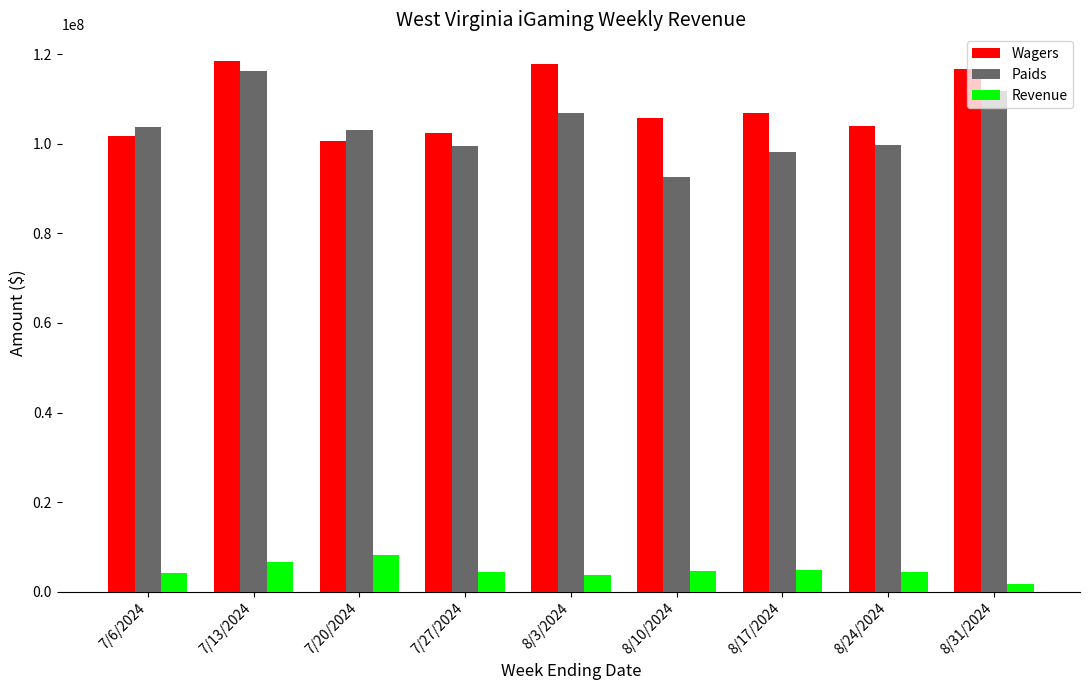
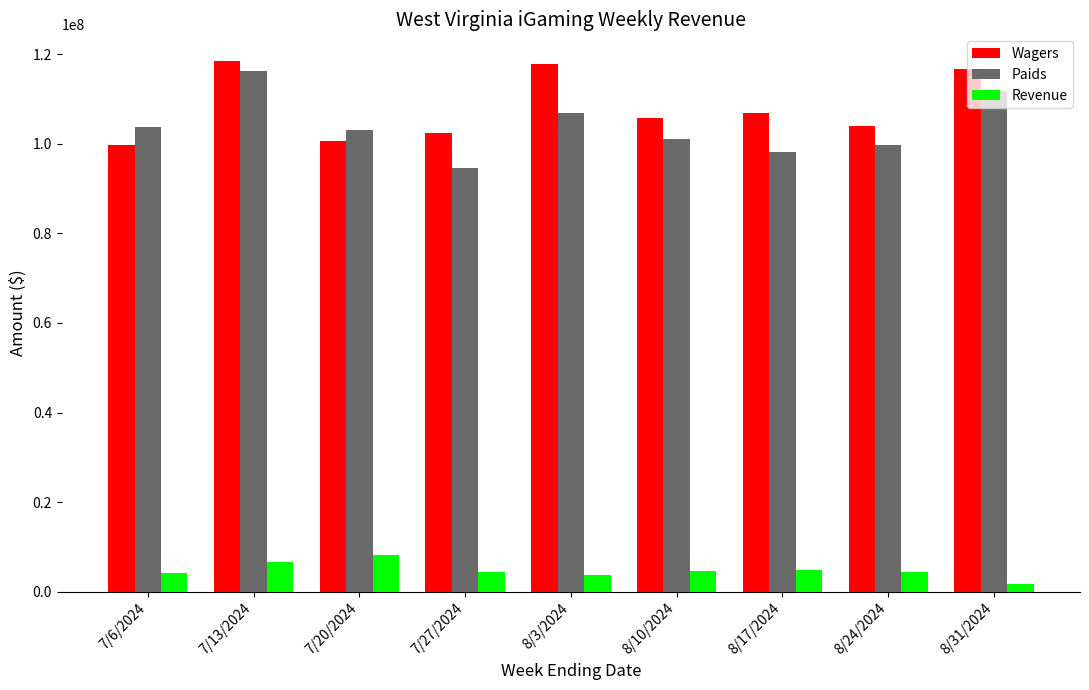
Wagers, 7/6/2024: 102000000 -> 100000000
Paids, 7/27/2024: 99000000 -> 95000000
Paids, 8/10/2024: 93000000 -> 101000000
